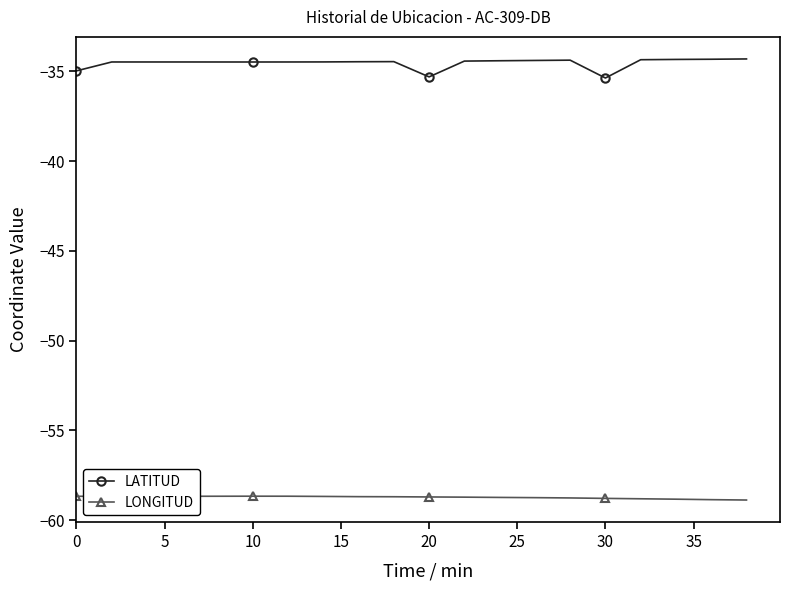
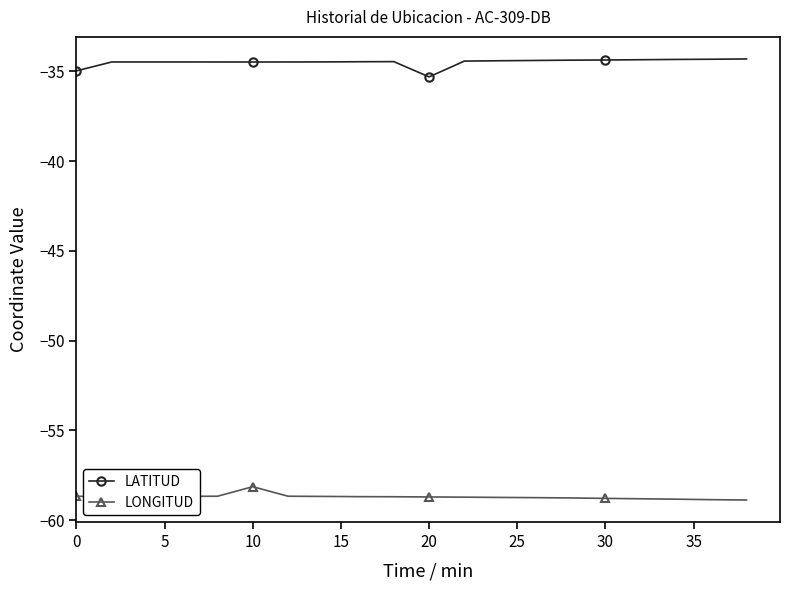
LONGITUD, 10: -58.7 -> -58.1
LATITUD, 30: -35.4 -> -34.4
